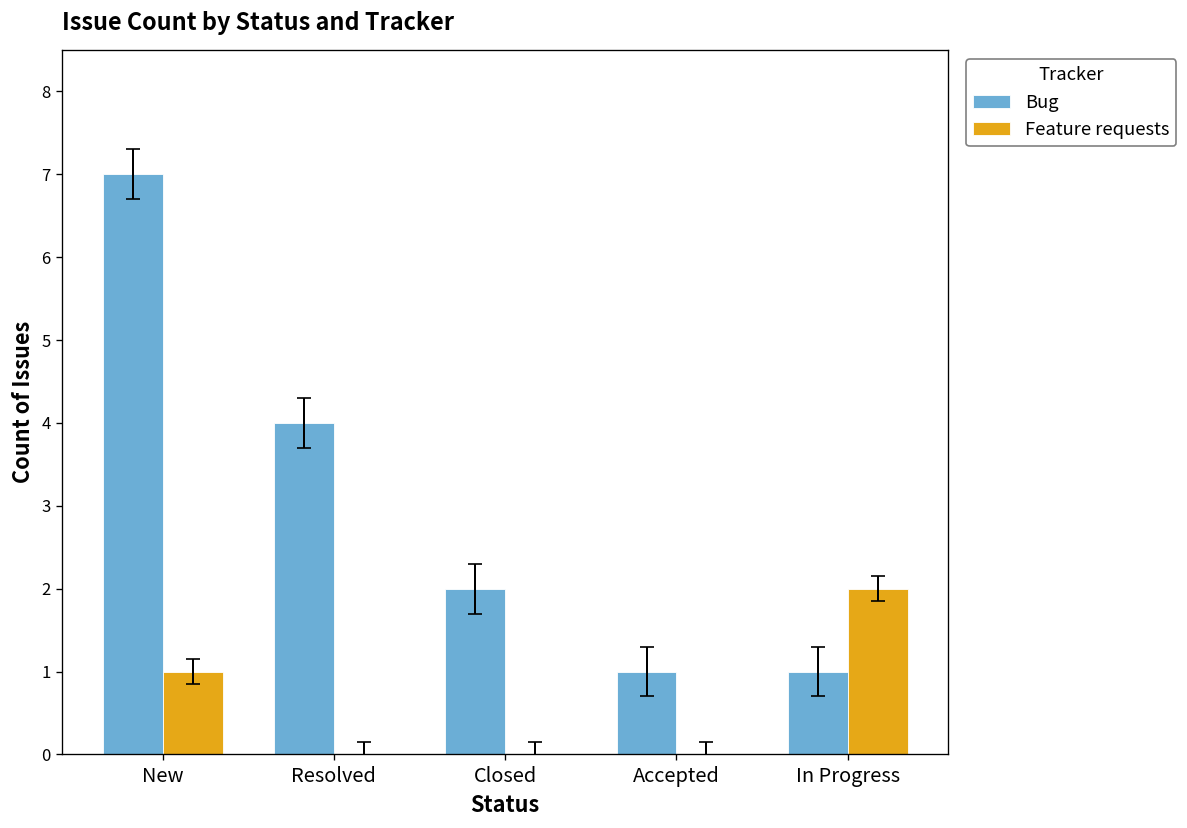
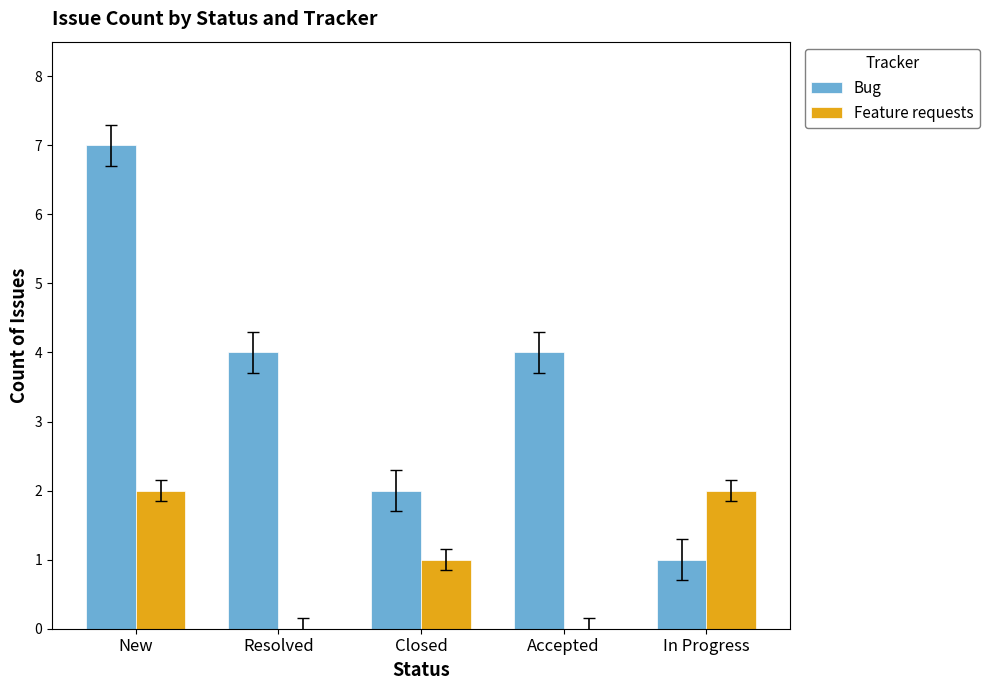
Feature requests, New: 1 -> 2
Feature requests, Closed: 0 -> 1
Bug, Accepted: 1 -> 4
